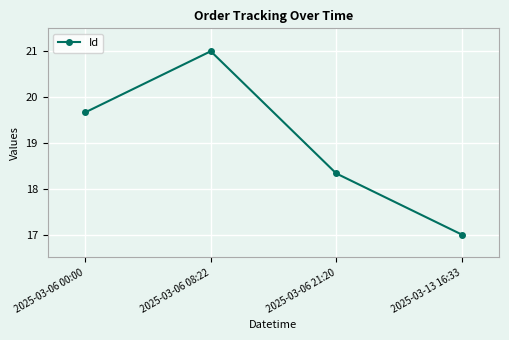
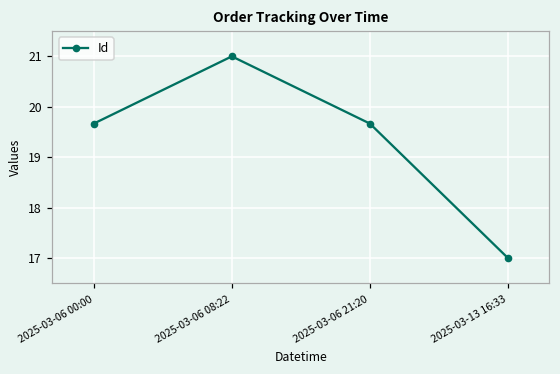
2025-03-06 21:20: 18.3 -> 19.7
